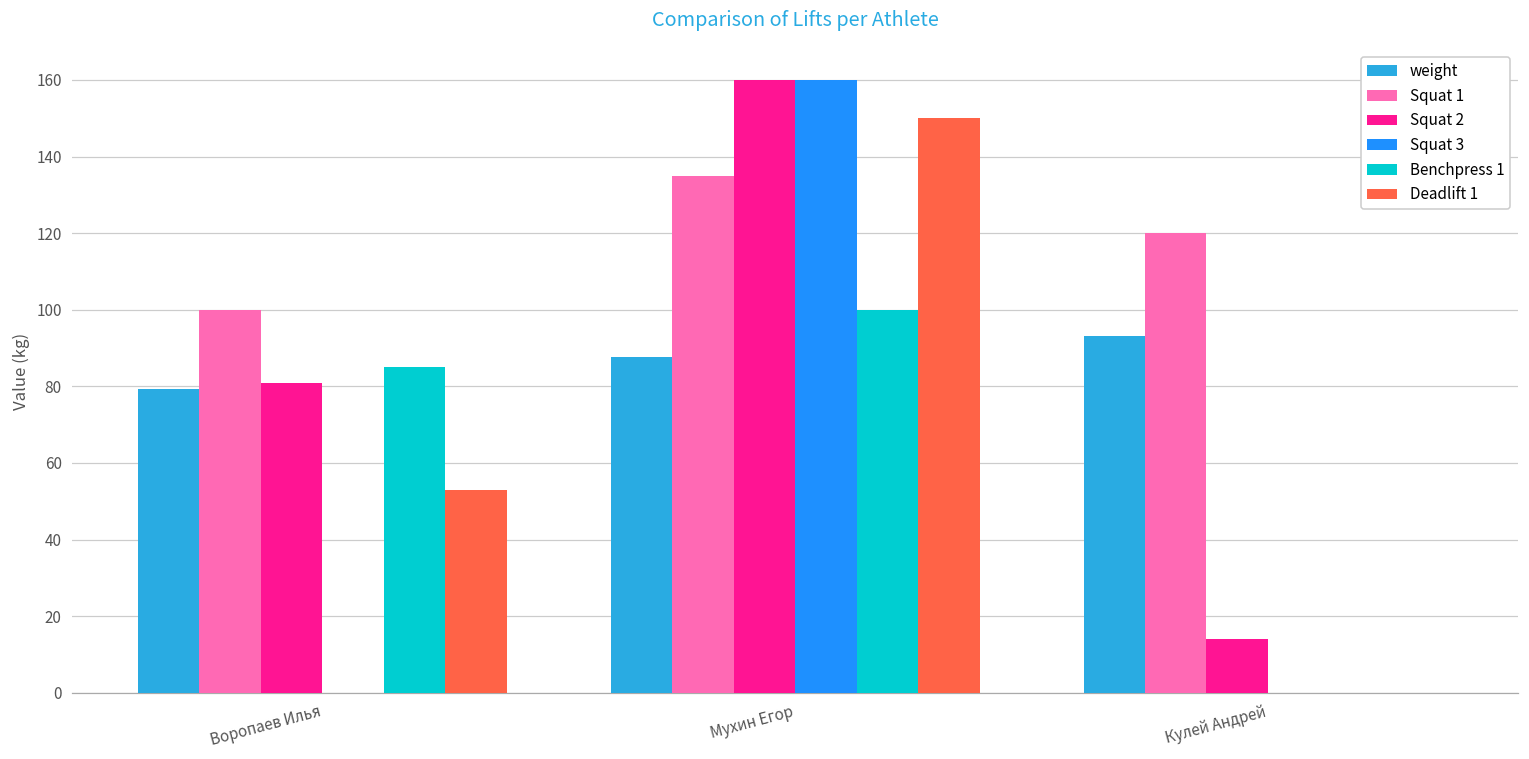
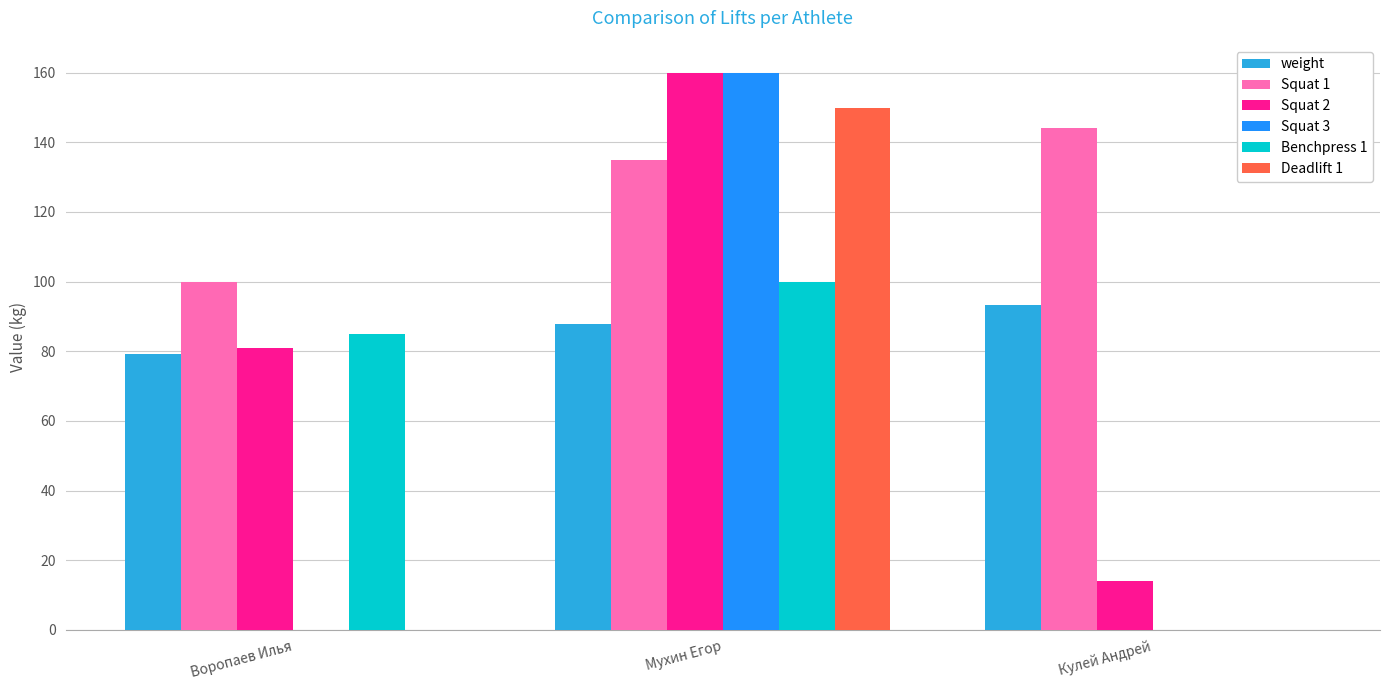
Deadlift 1, Воропаев Илья: 53 -> 0
Squat 1, Кулей Андрей: 120 -> 144
